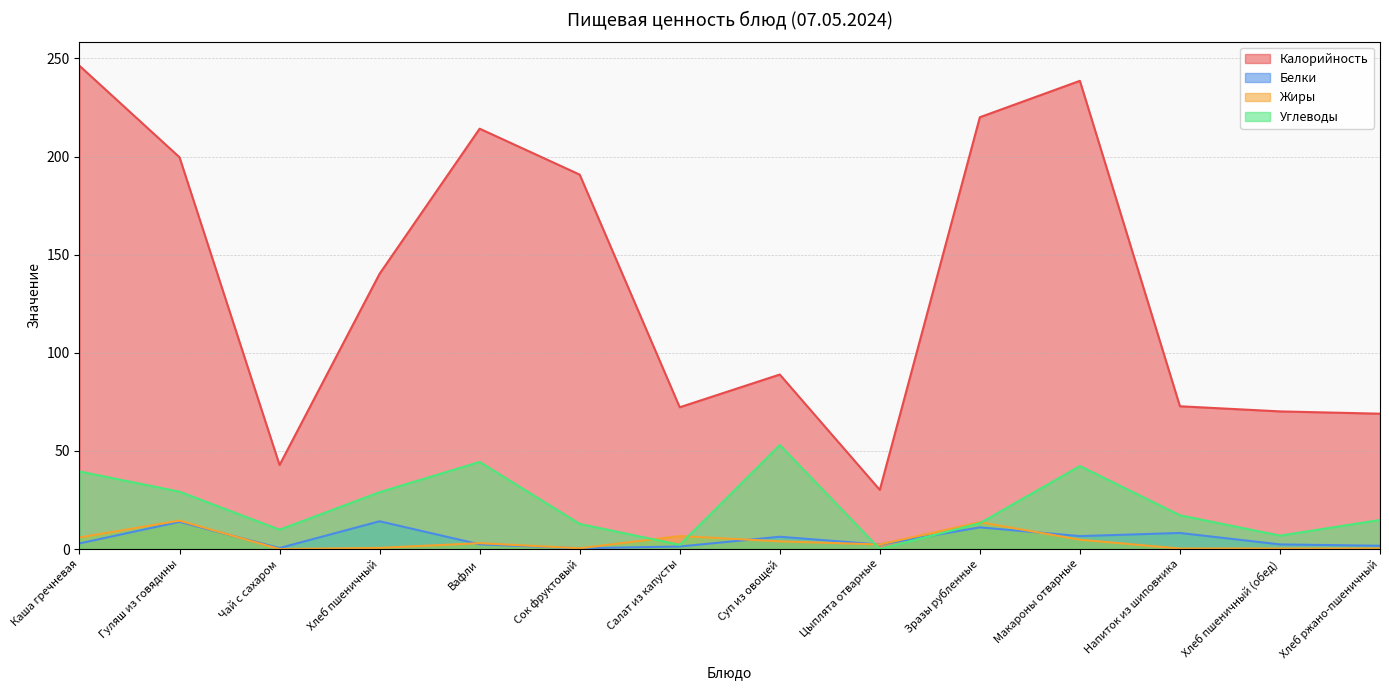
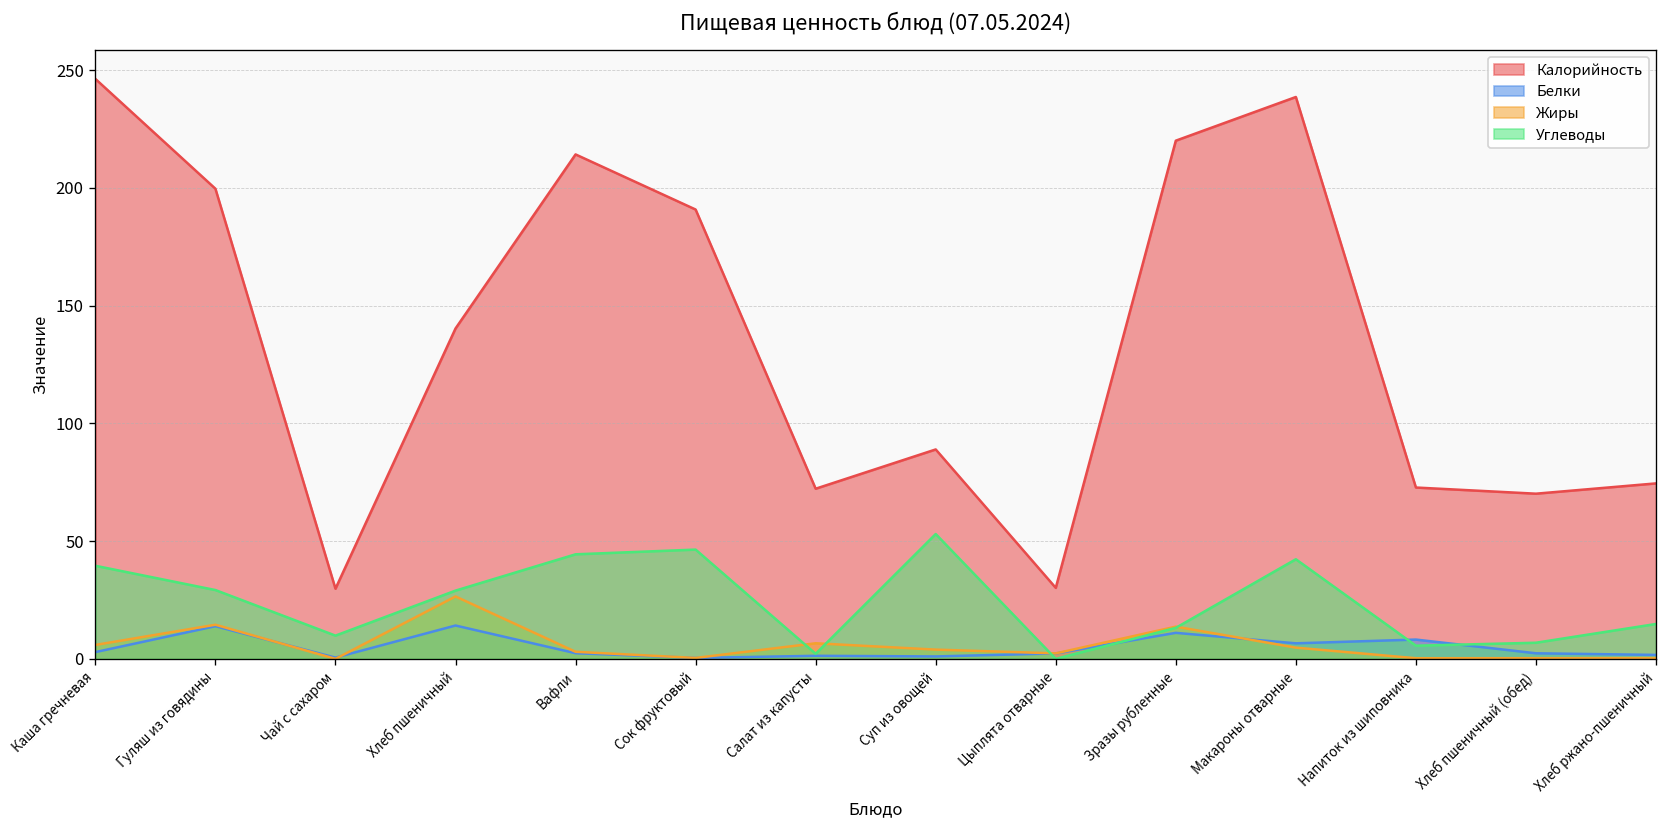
Калорийность, Чай с сахаром: 43 -> 30
Жиры, Хлеб пшеничный: 1 -> 27
Углеводы, Сок фруктовый: 13 -> 46
Белки, Суп из овощей: 6 -> 1
Углеводы, Напиток из шиповника: 17 -> 6
Калорийность, Хлеб ржано-пшеничный: 69 -> 75
